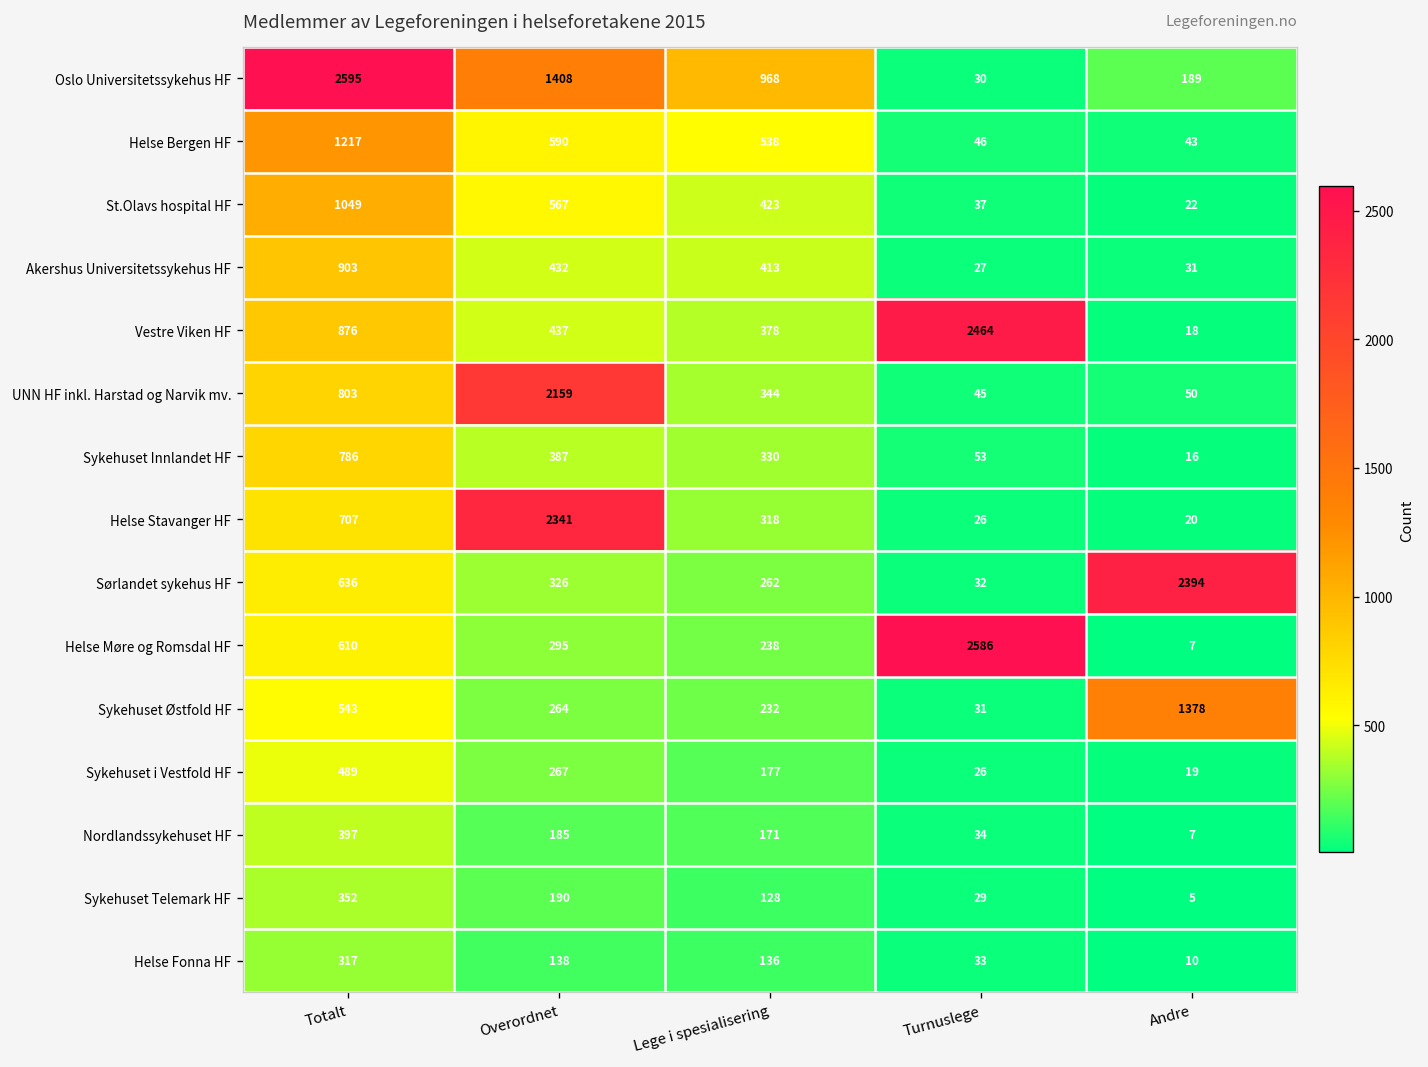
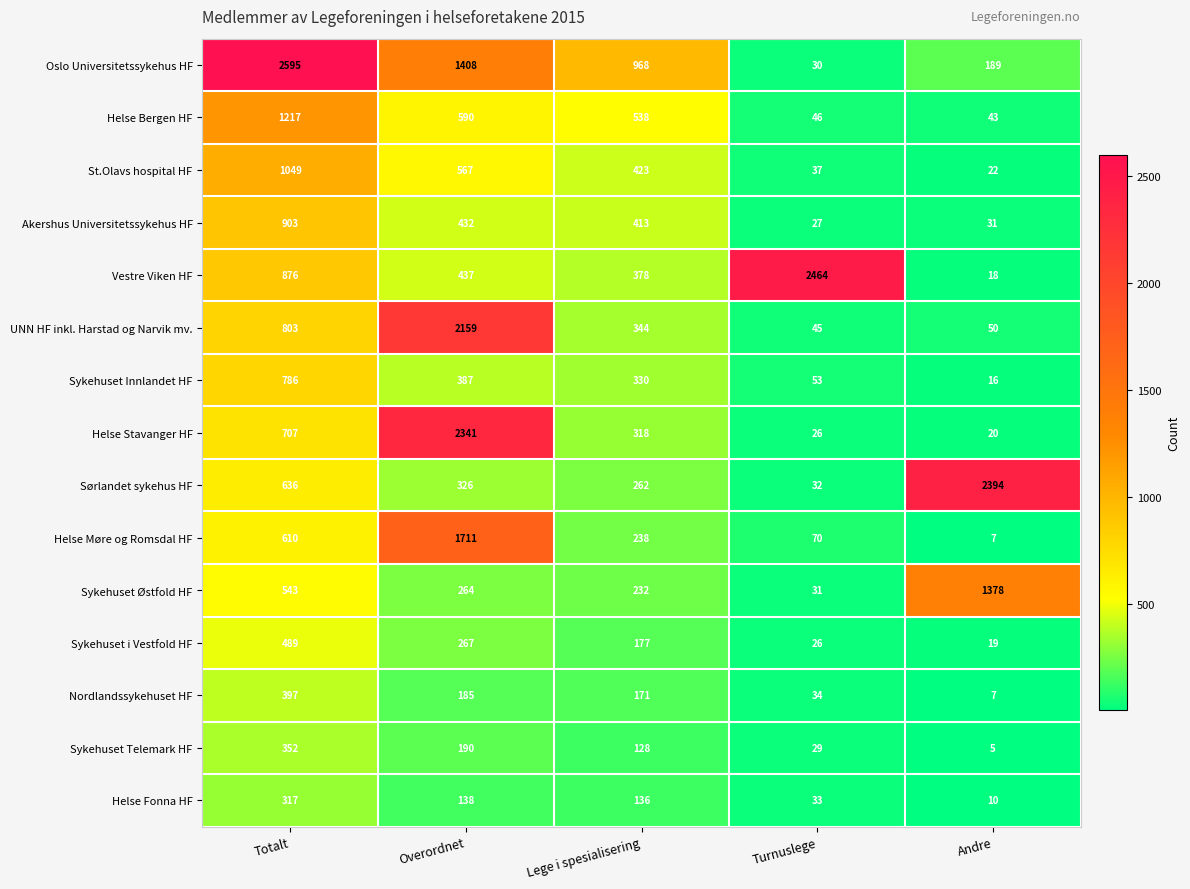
Helse Møre og Romsdal HF, Overordnet: 295 -> 1711
Helse Møre og Romsdal HF, Turnuslege: 2586 -> 70
